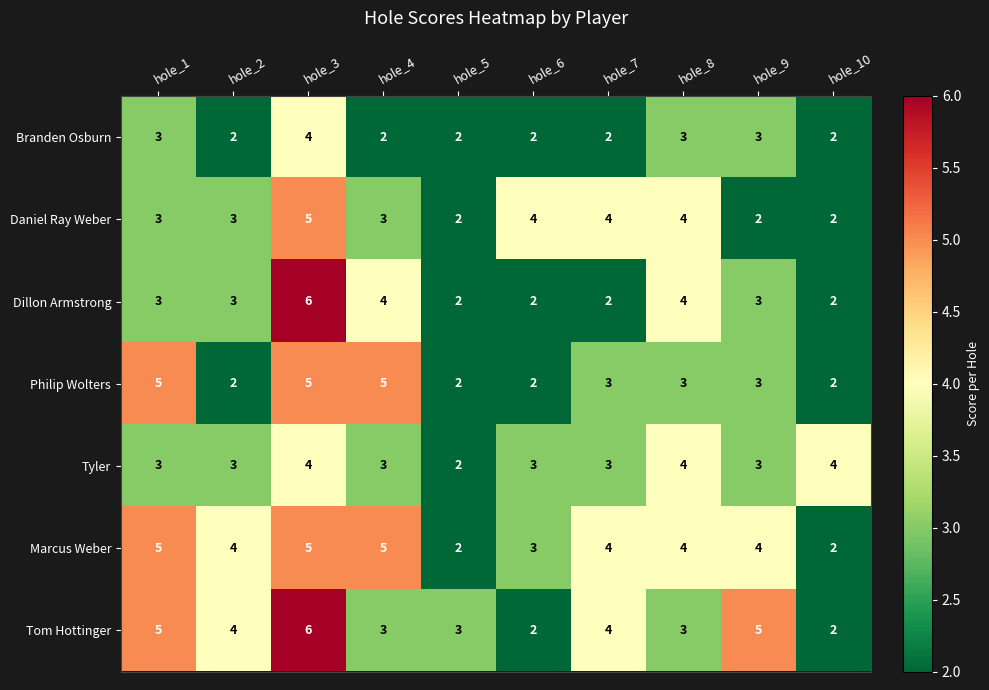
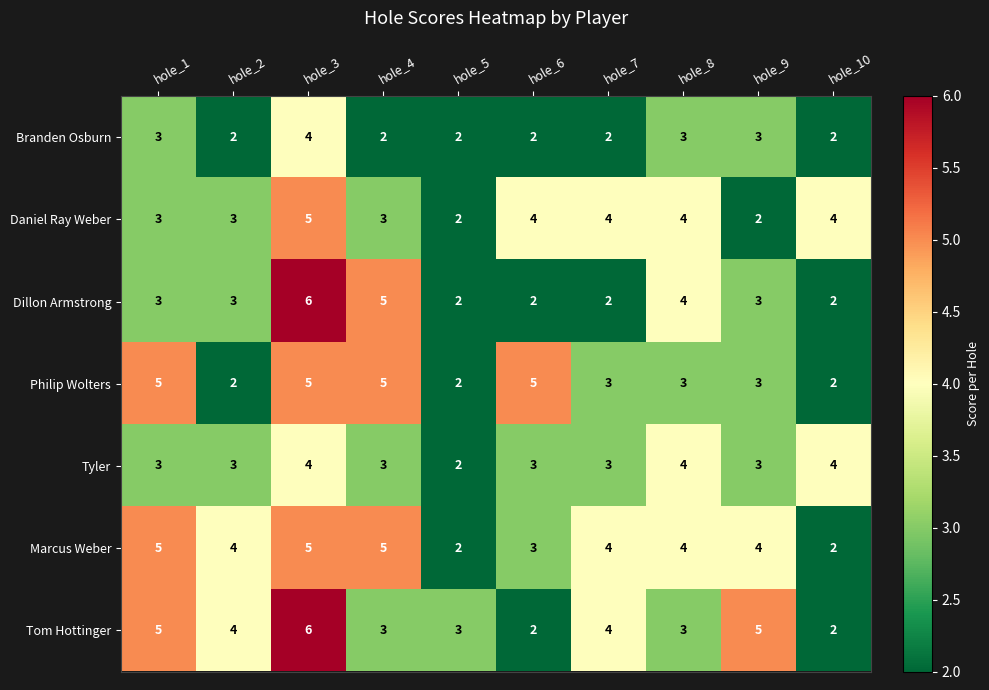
Daniel Ray Weber, hole_10: 2 -> 4
Dillon Armstrong, hole_4: 4 -> 5
Philip Wolters, hole_6: 2 -> 5
